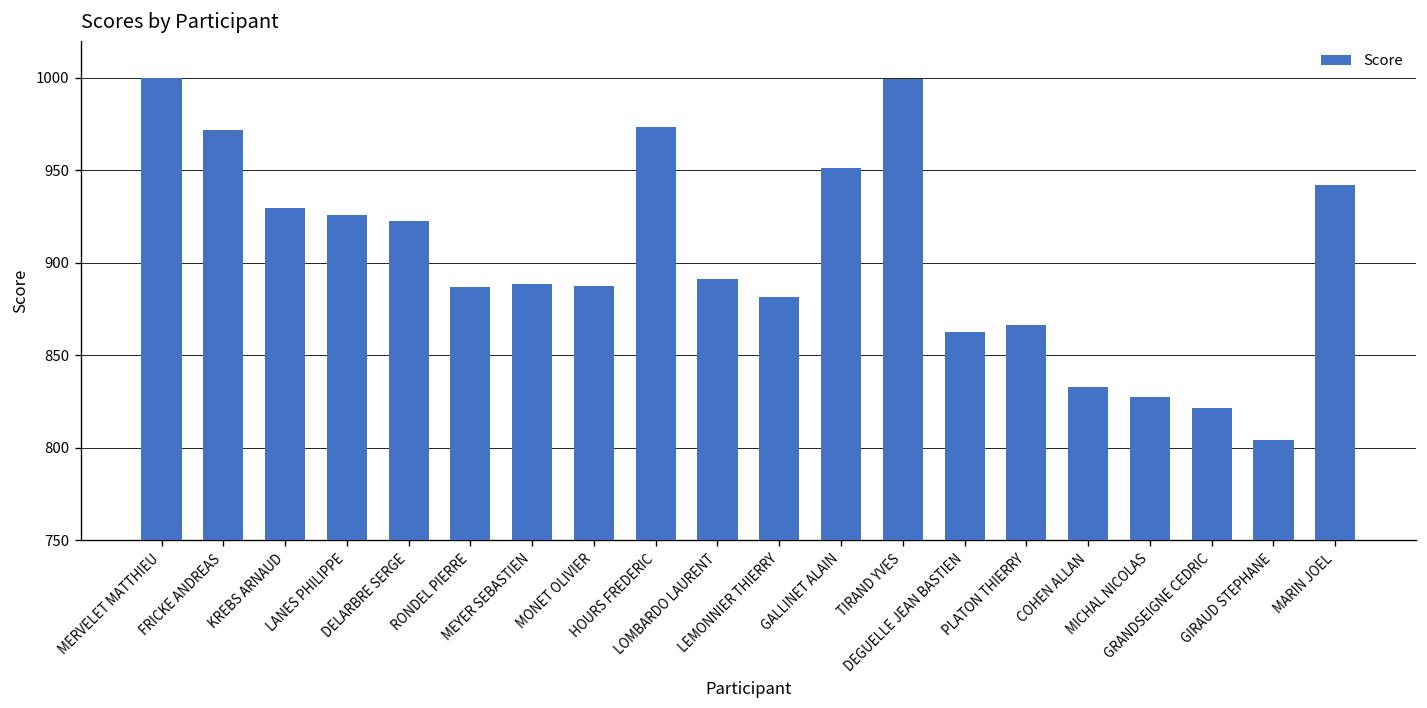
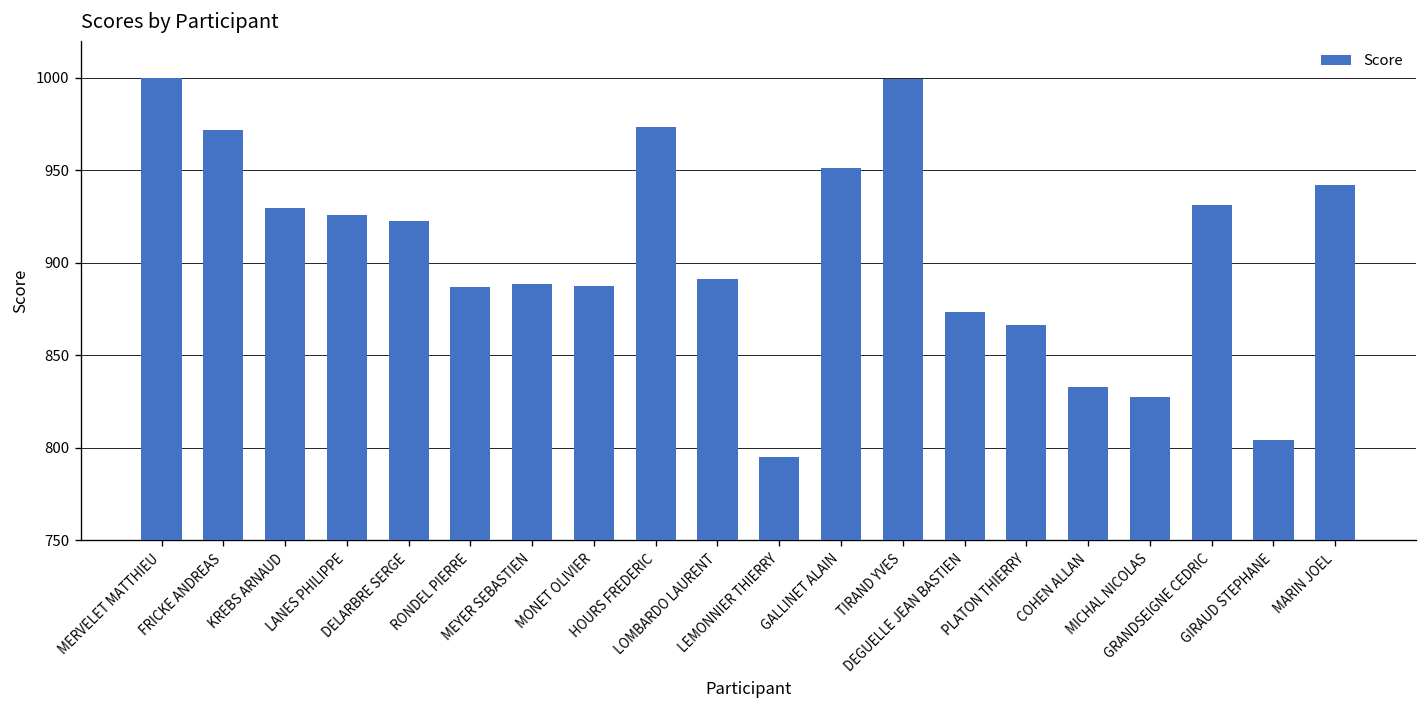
LEMONNIER THIERRY: 882 -> 795
DEGUELLE JEAN BASTIEN: 863 -> 874
GRANDSEIGNE CEDRIC: 822 -> 931
